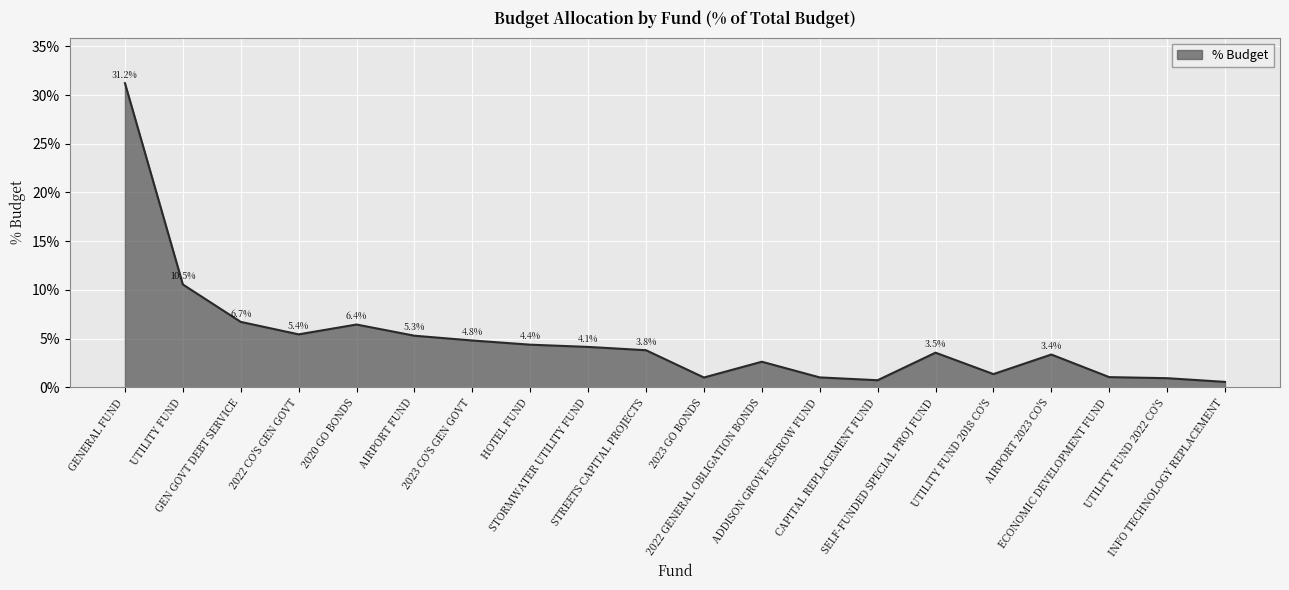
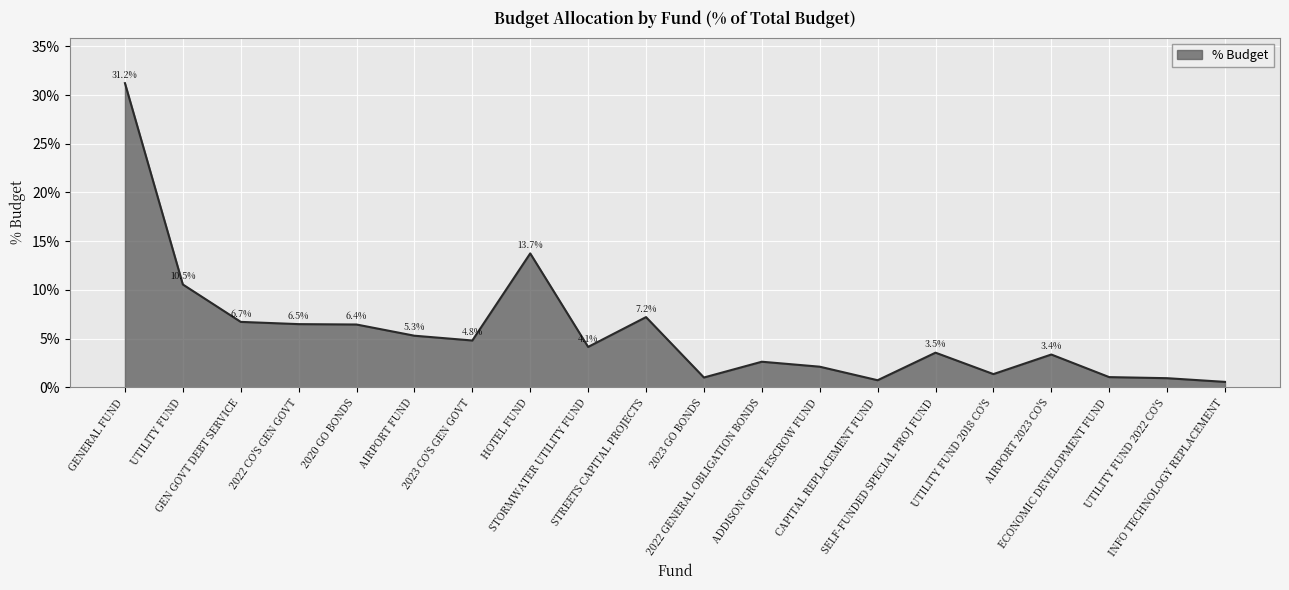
2022 CO'S GEN GOVT: 5.4% -> 6.5%
HOTEL FUND: 4.4% -> 13.7%
STREETS CAPITAL PROJECTS: 3.8% -> 7.2%
ADDISON GROVE ESCROW FUND: 1% -> 2%
